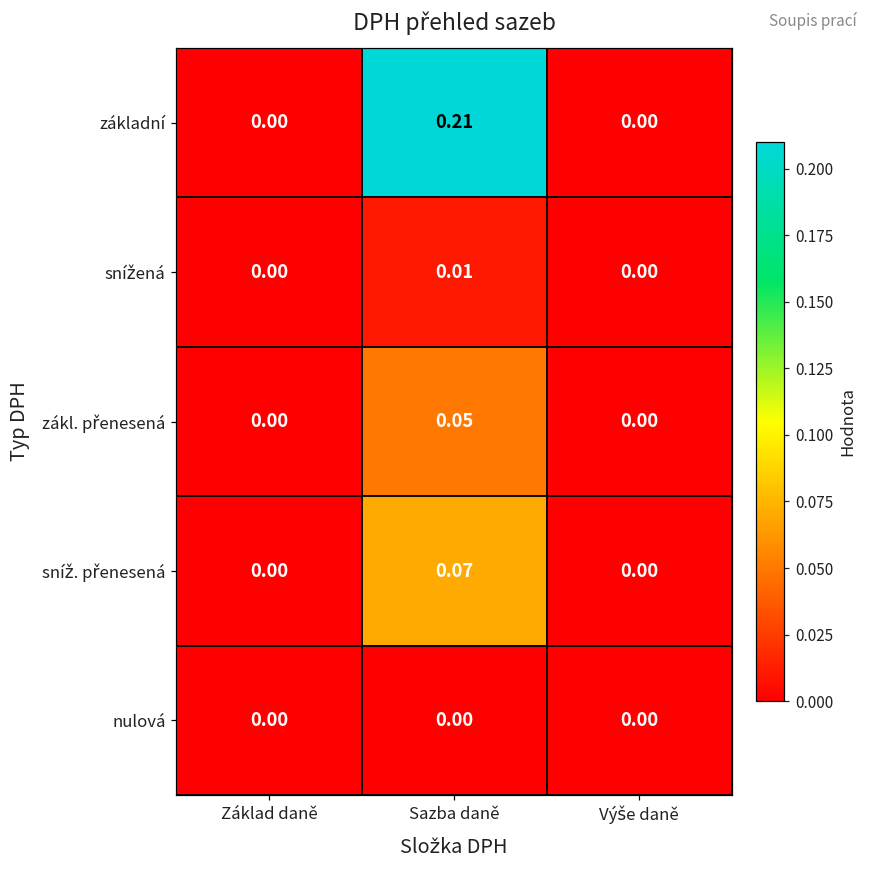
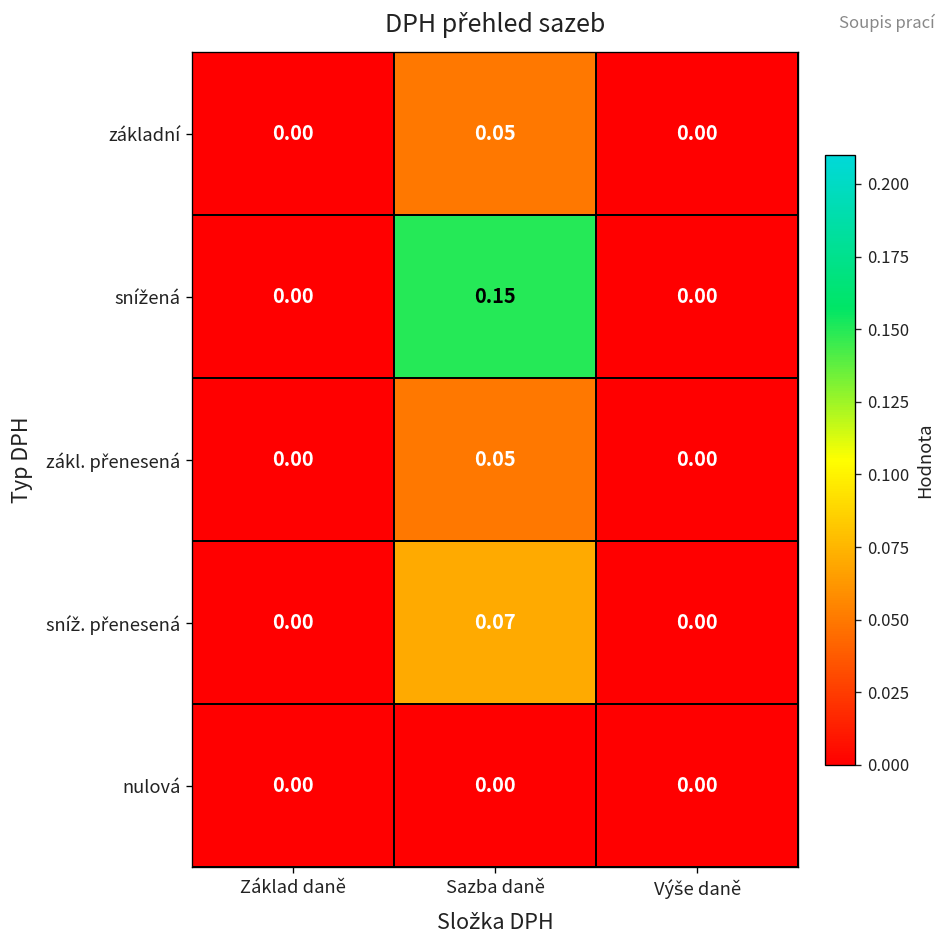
základní, Sazba daně: 0.21 -> 0.05
snížená, Sazba daně: 0.01 -> 0.15
